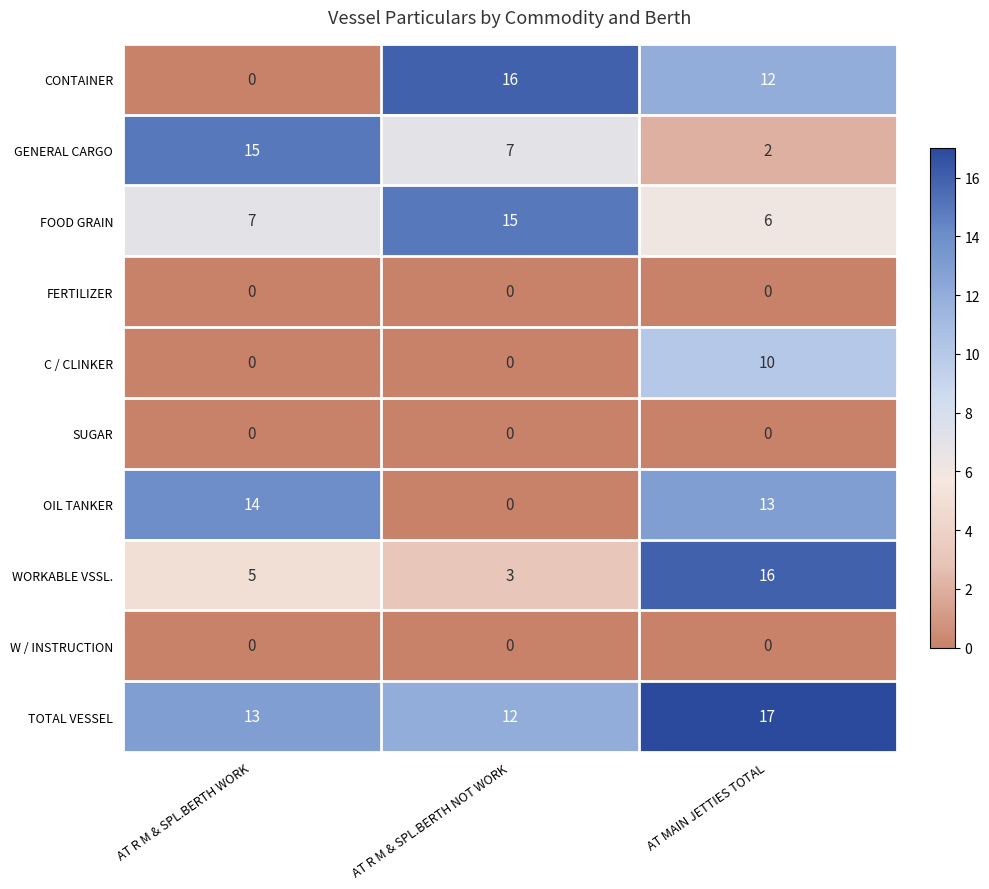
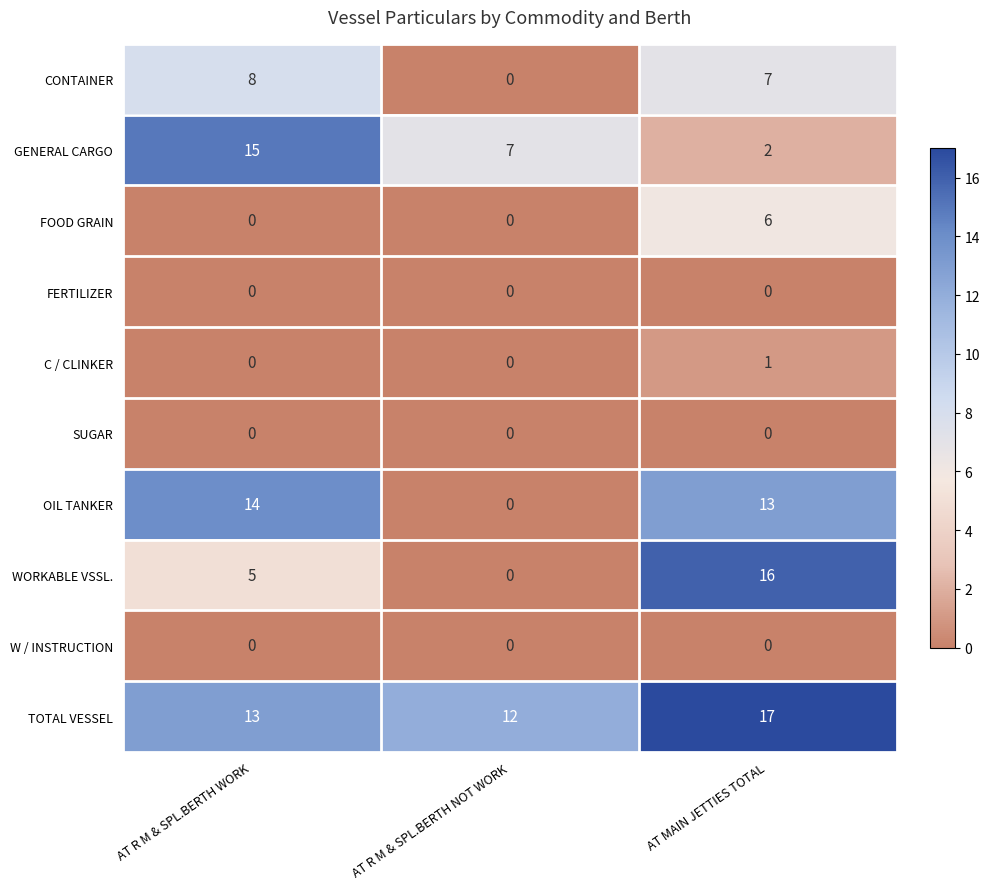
CONTAINER, AT R M & SPL.BERTH WORK: 0 -> 8
CONTAINER, AT R M & SPL.BERTH NOT WORK: 16 -> 0
CONTAINER, AT MAIN JETTIES TOTAL: 12 -> 7
FOOD GRAIN, AT R M & SPL.BERTH WORK: 7 -> 0
FOOD GRAIN, AT R M & SPL.BERTH NOT WORK: 15 -> 0
C / CLINKER, AT MAIN JETTIES TOTAL: 10 -> 1
WORKABLE VSSL., AT R M & SPL.BERTH NOT WORK: 3 -> 0
